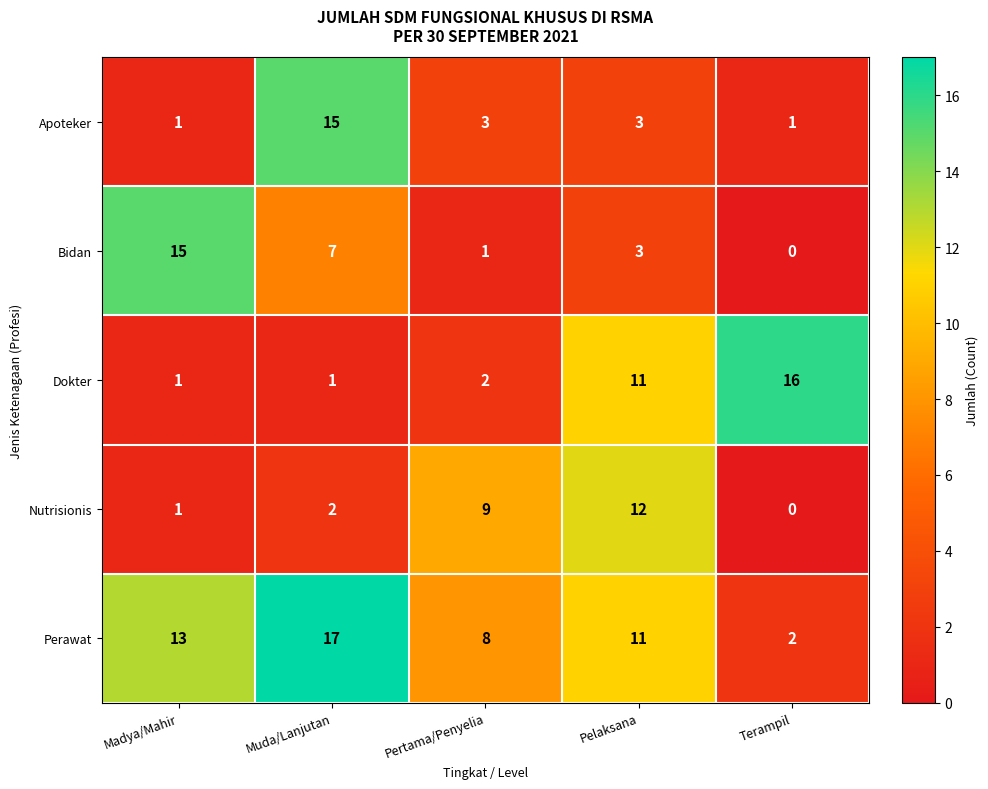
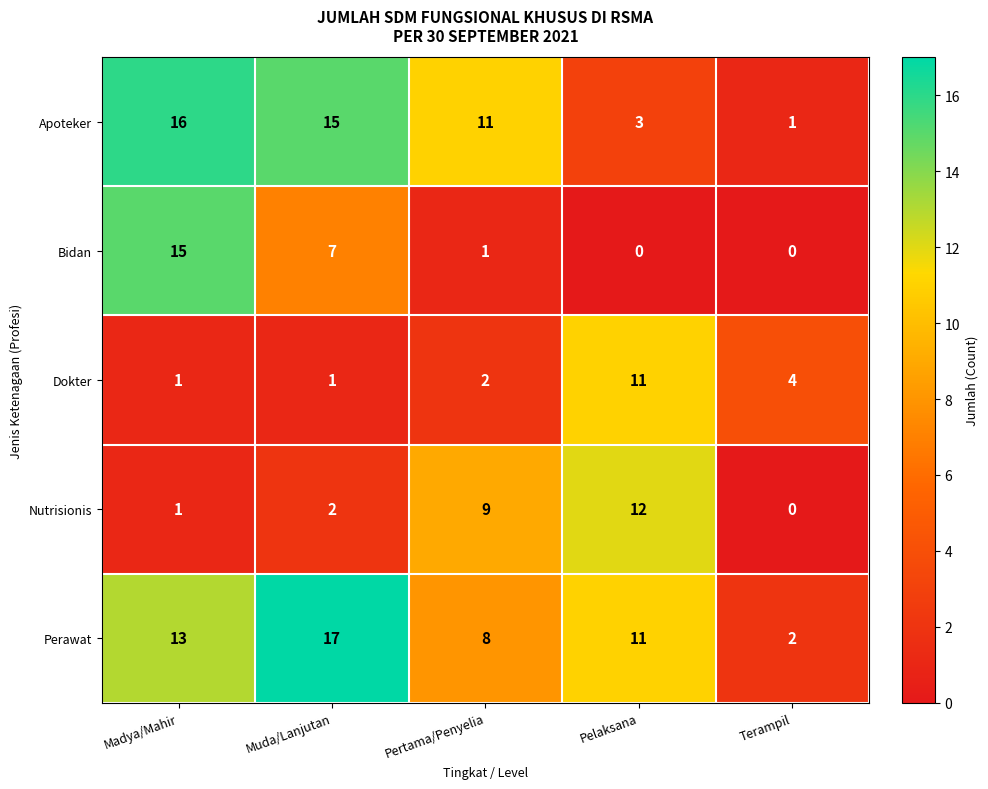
Apoteker, Madya/Mahir: 1 -> 16
Apoteker, Pertama/Penyelia: 3 -> 11
Bidan, Pelaksana: 3 -> 0
Dokter, Terampil: 16 -> 4
